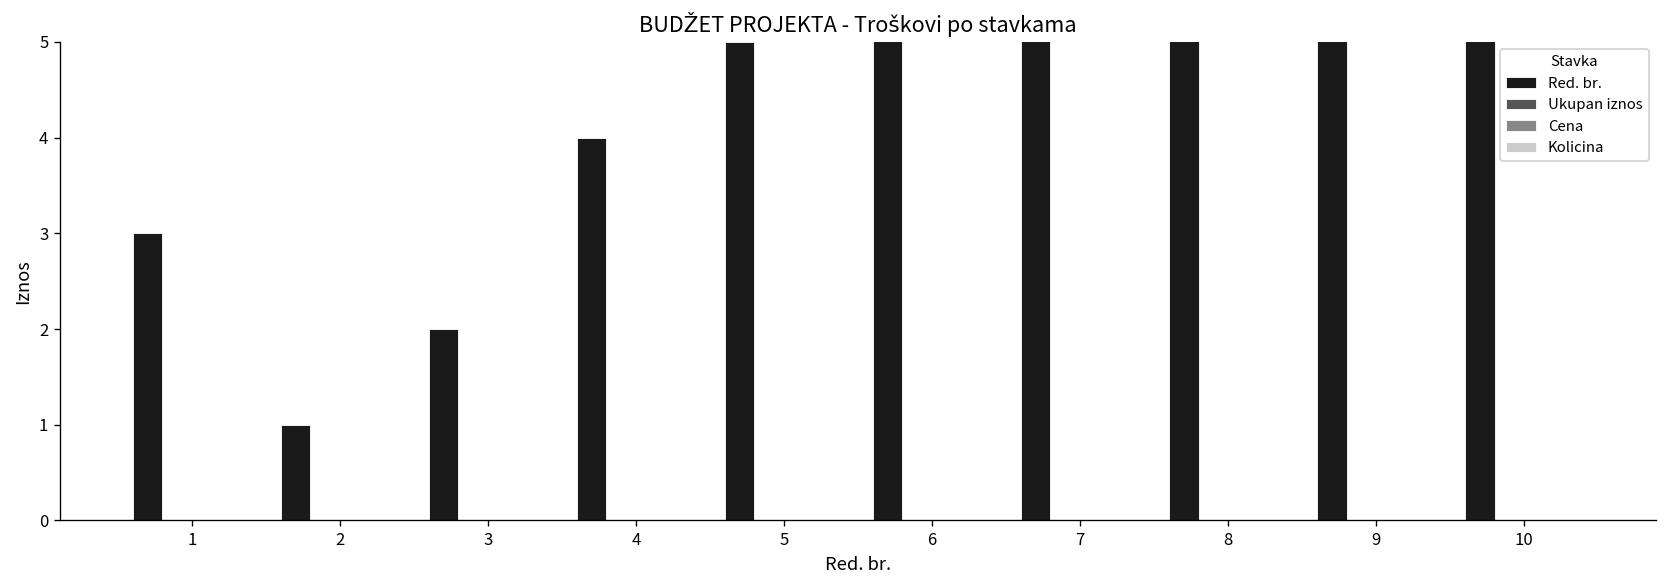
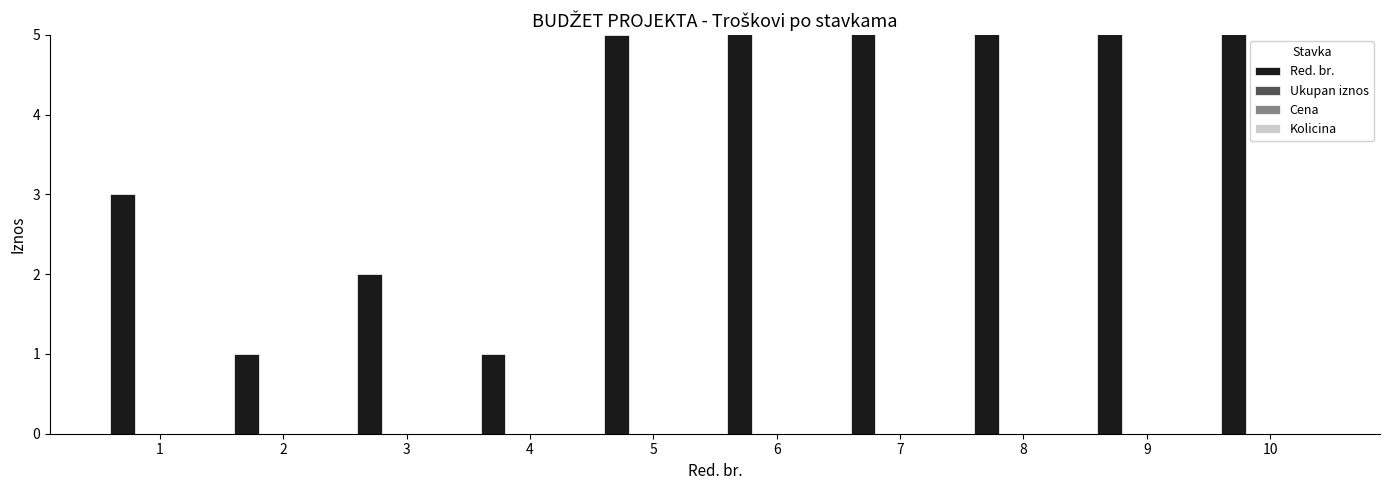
Red. br., 4: 4 -> 1
